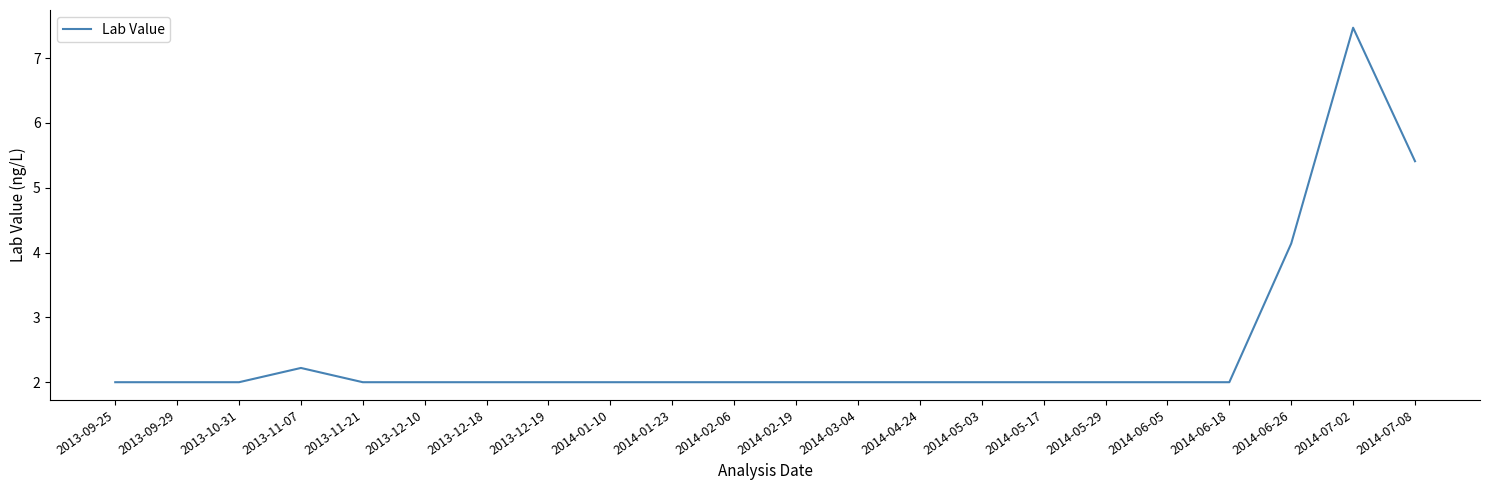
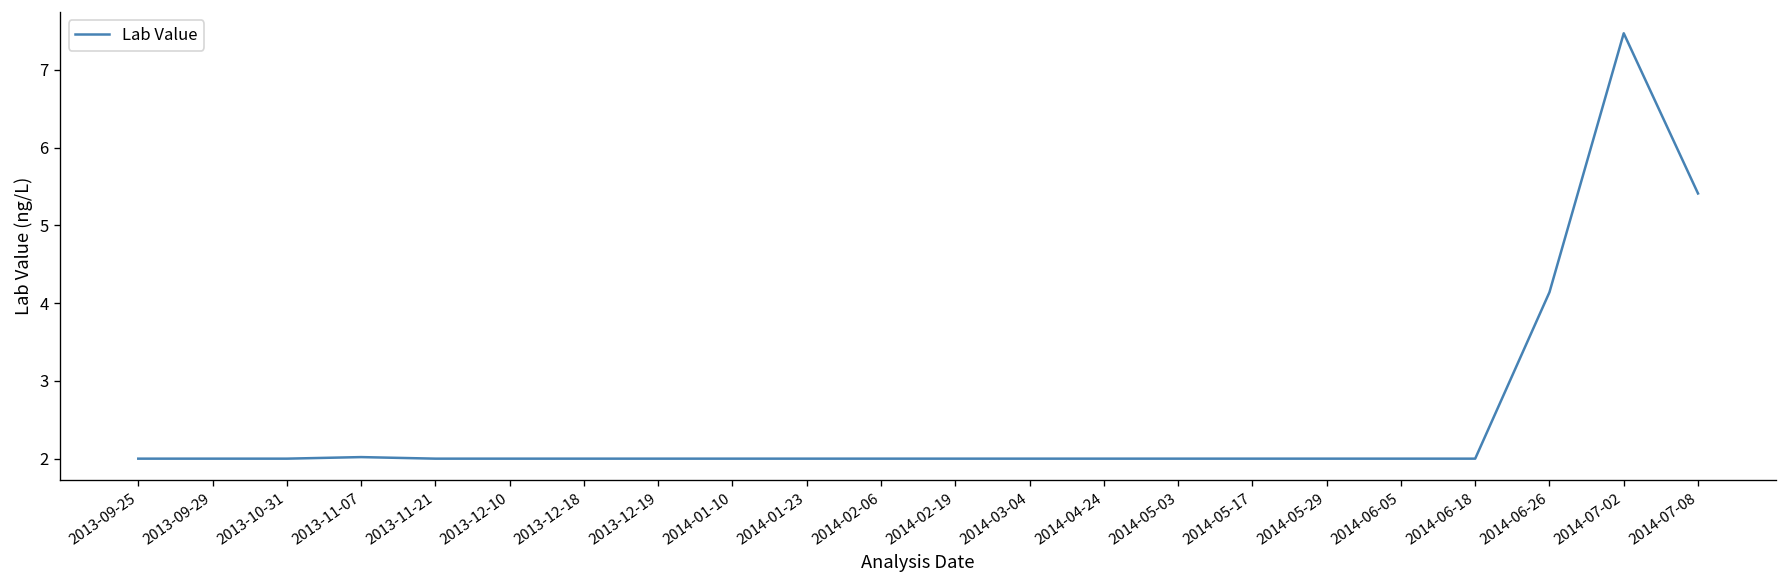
2013-11-07: 2.2 -> 2.0
